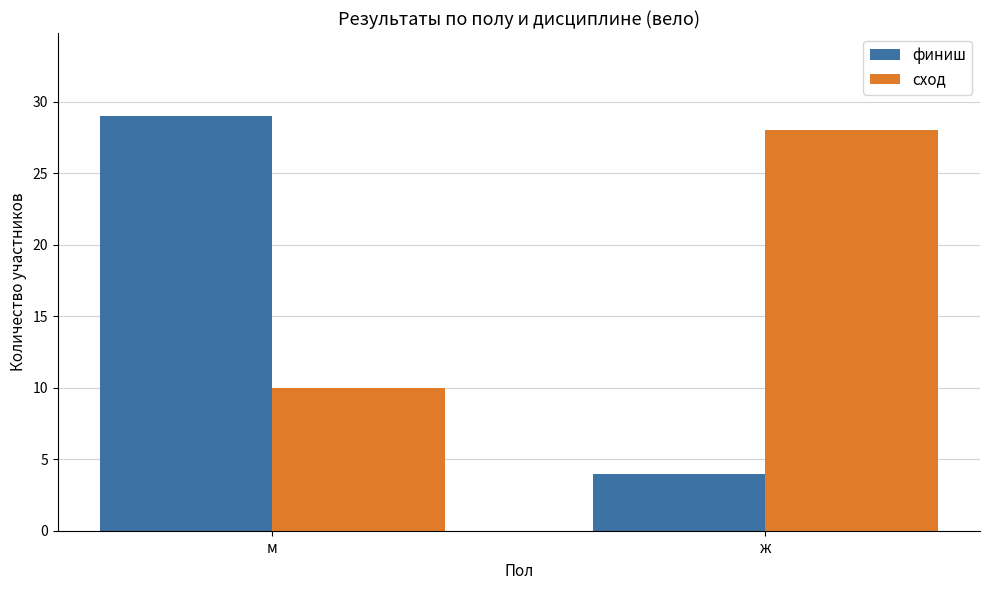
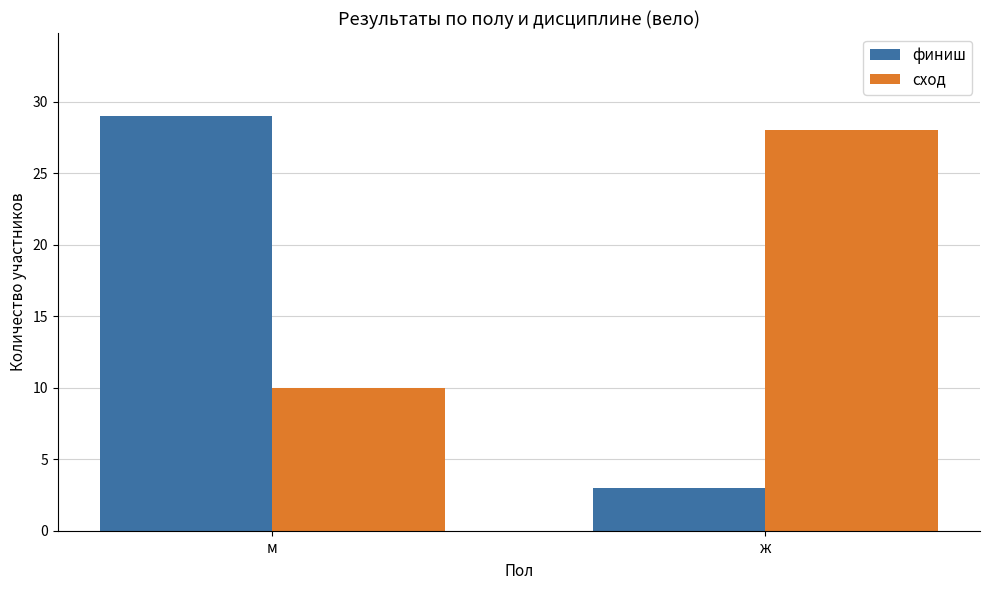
финиш, ж: 4 -> 3
